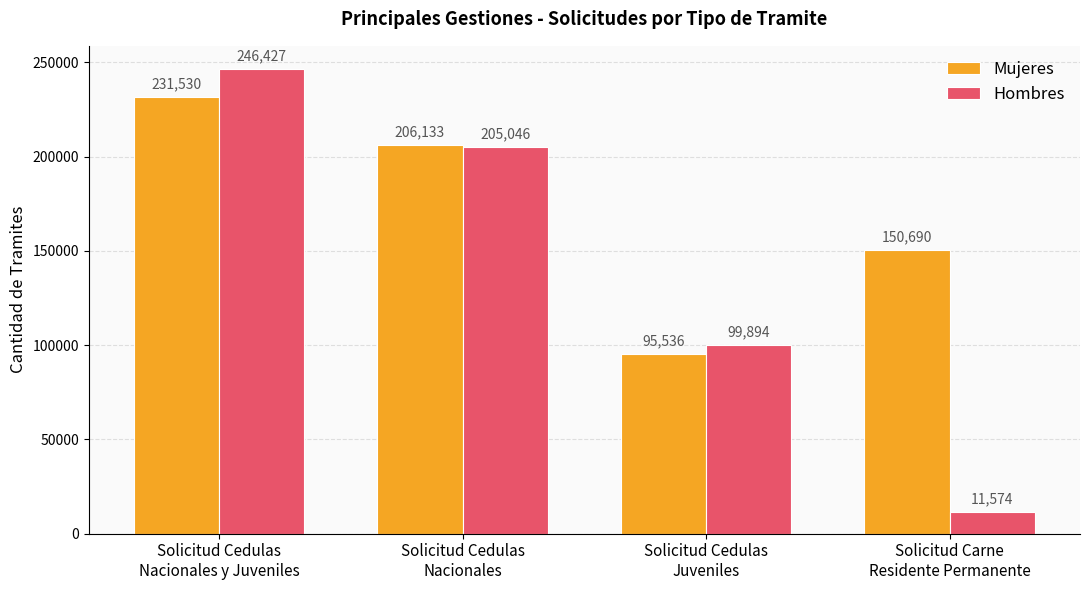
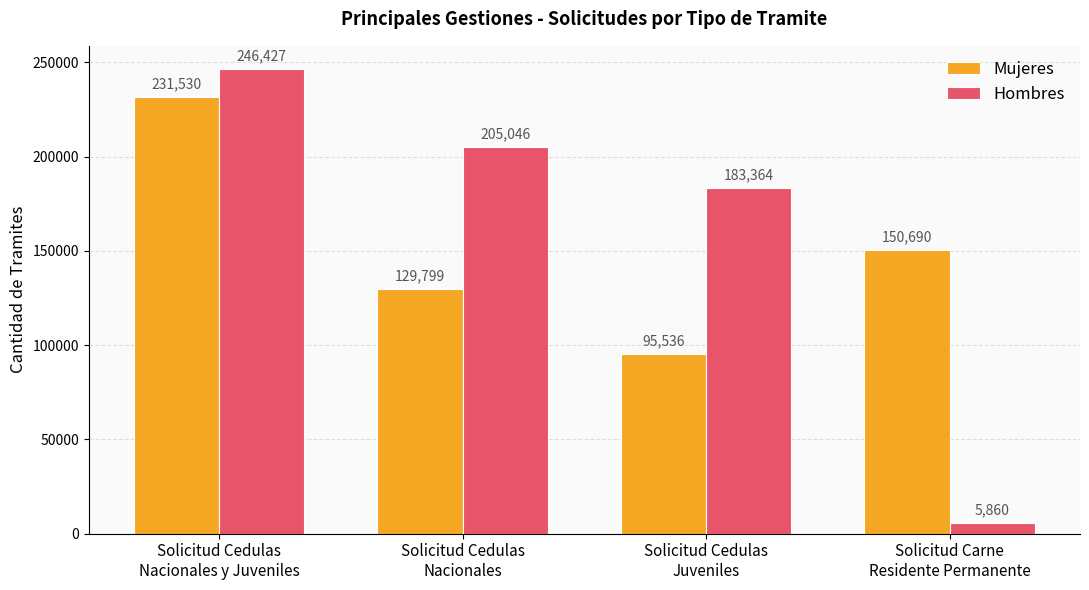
Mujeres, Solicitud Cedulas Nacionales: 206,133 -> 129,799
Hombres, Solicitud Cedulas Juveniles: 99,894 -> 183,364
Hombres, Solicitud Carne Residente Permanente: 11,574 -> 5,860
